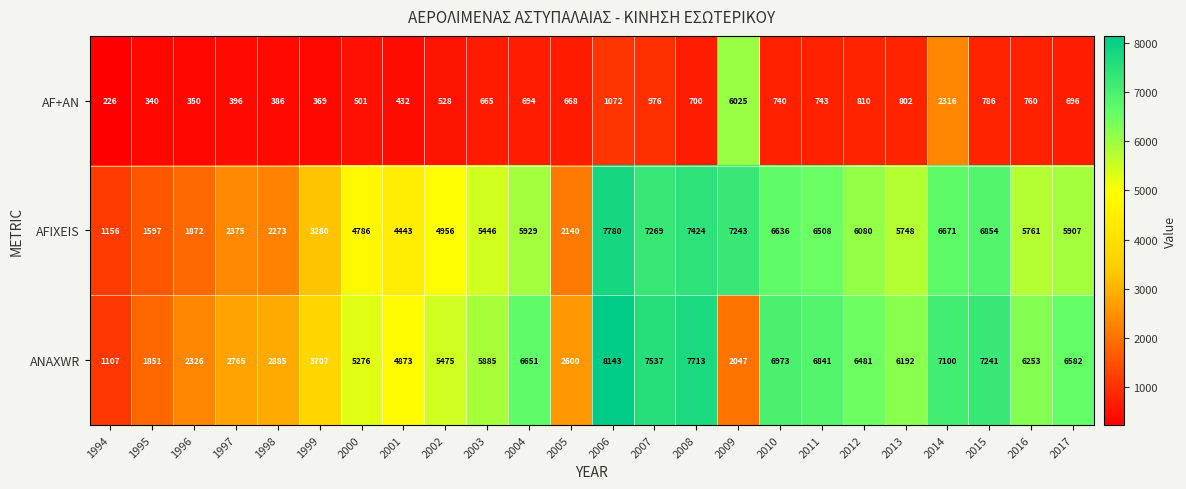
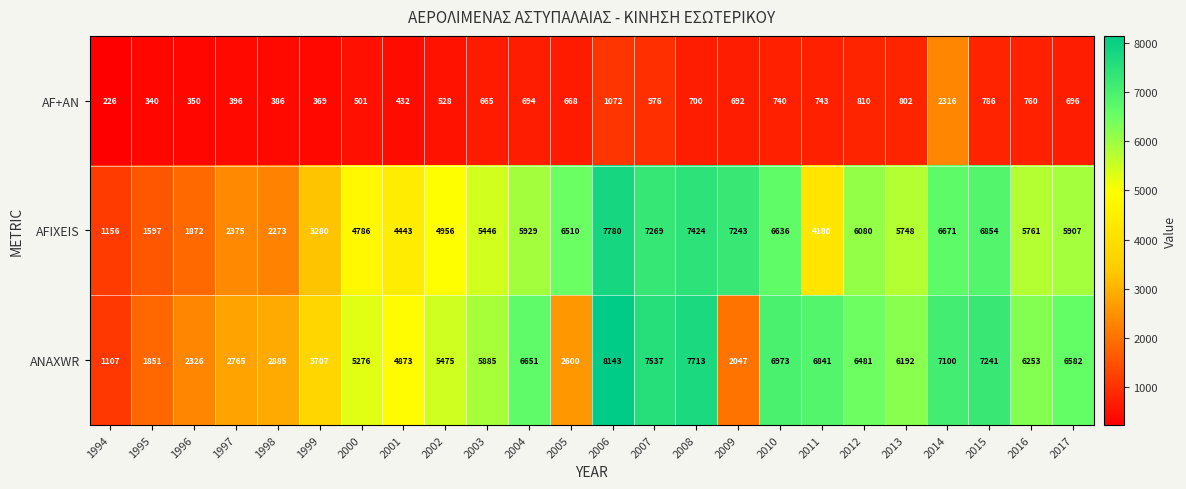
AF+AN, 2009: 6025 -> 692
AFIXEIS, 2005: 2140 -> 6510
AFIXEIS, 2011: 6508 -> 4180
